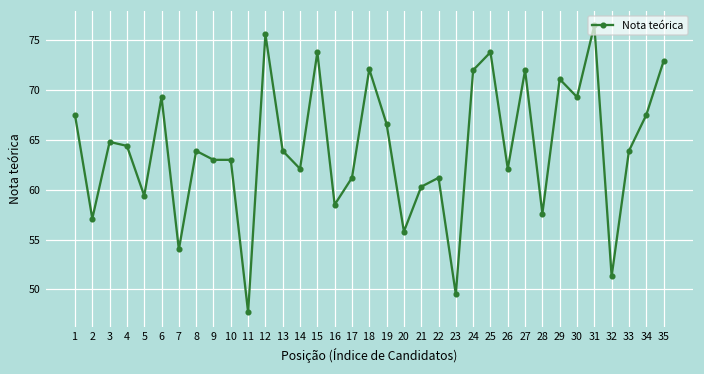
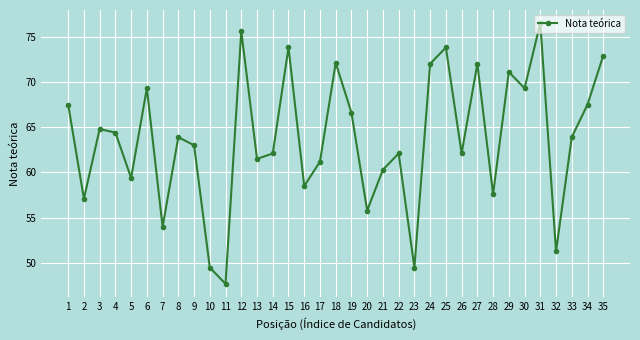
10: 63 -> 50
13: 64 -> 62
22: 61 -> 62
